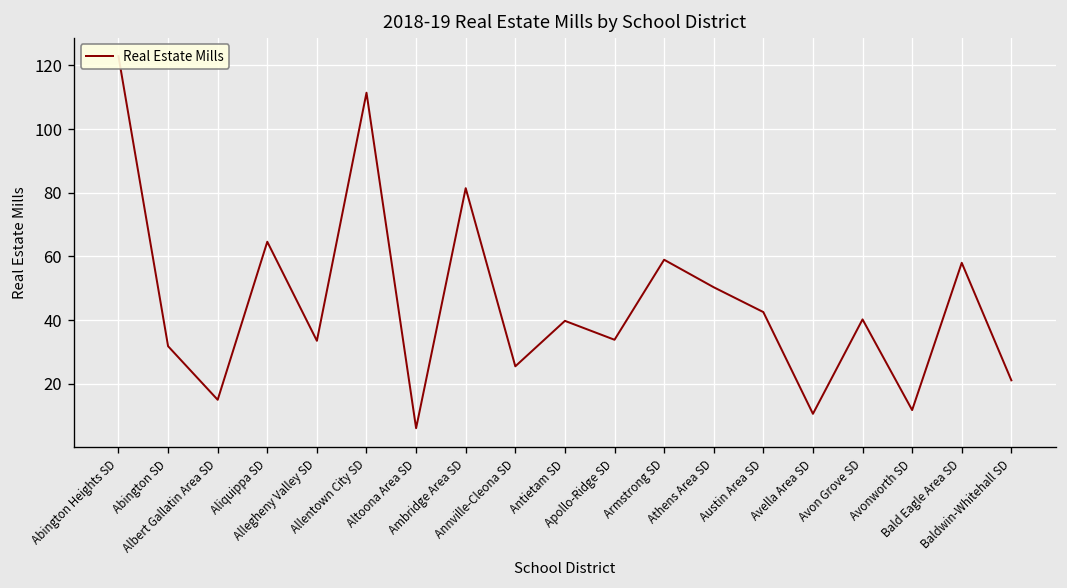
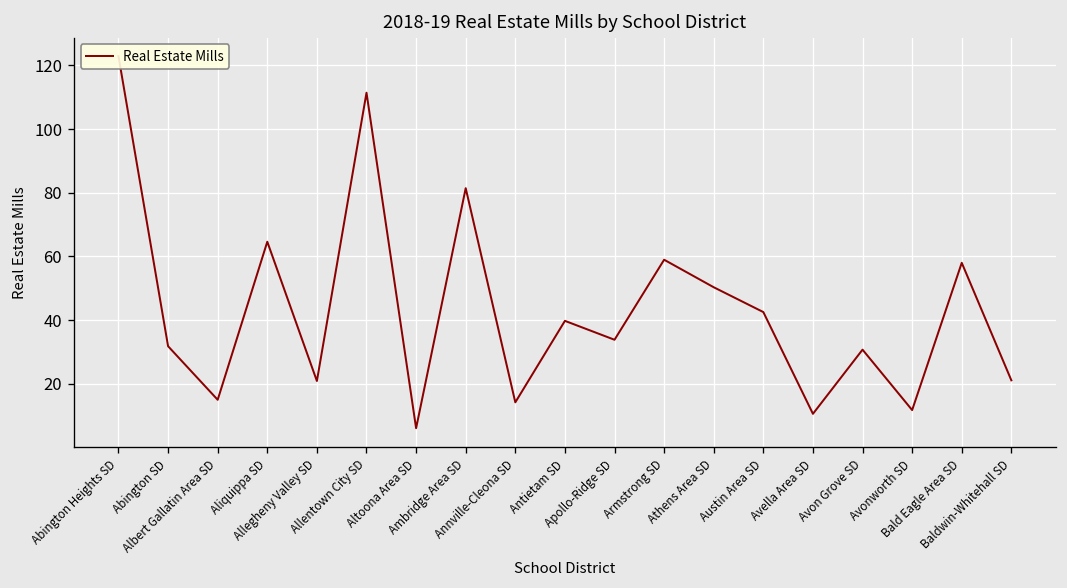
Allegheny Valley SD: 33 -> 21
Annville-Cleona SD: 25 -> 14
Avon Grove SD: 40 -> 31
